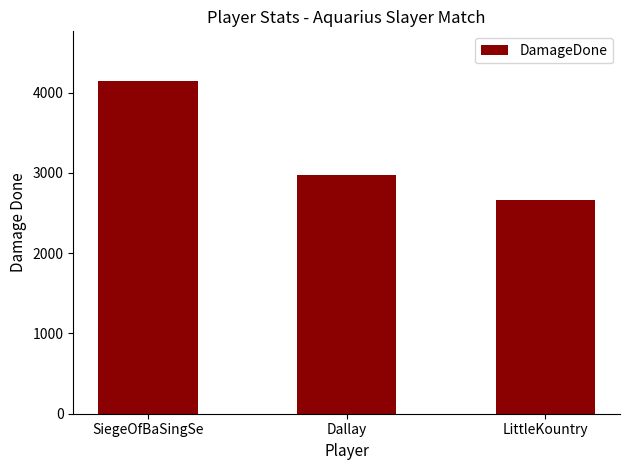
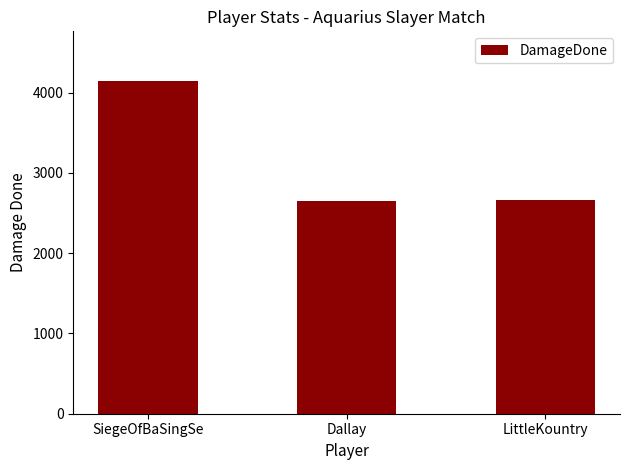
Dallay: 3000 -> 2700
